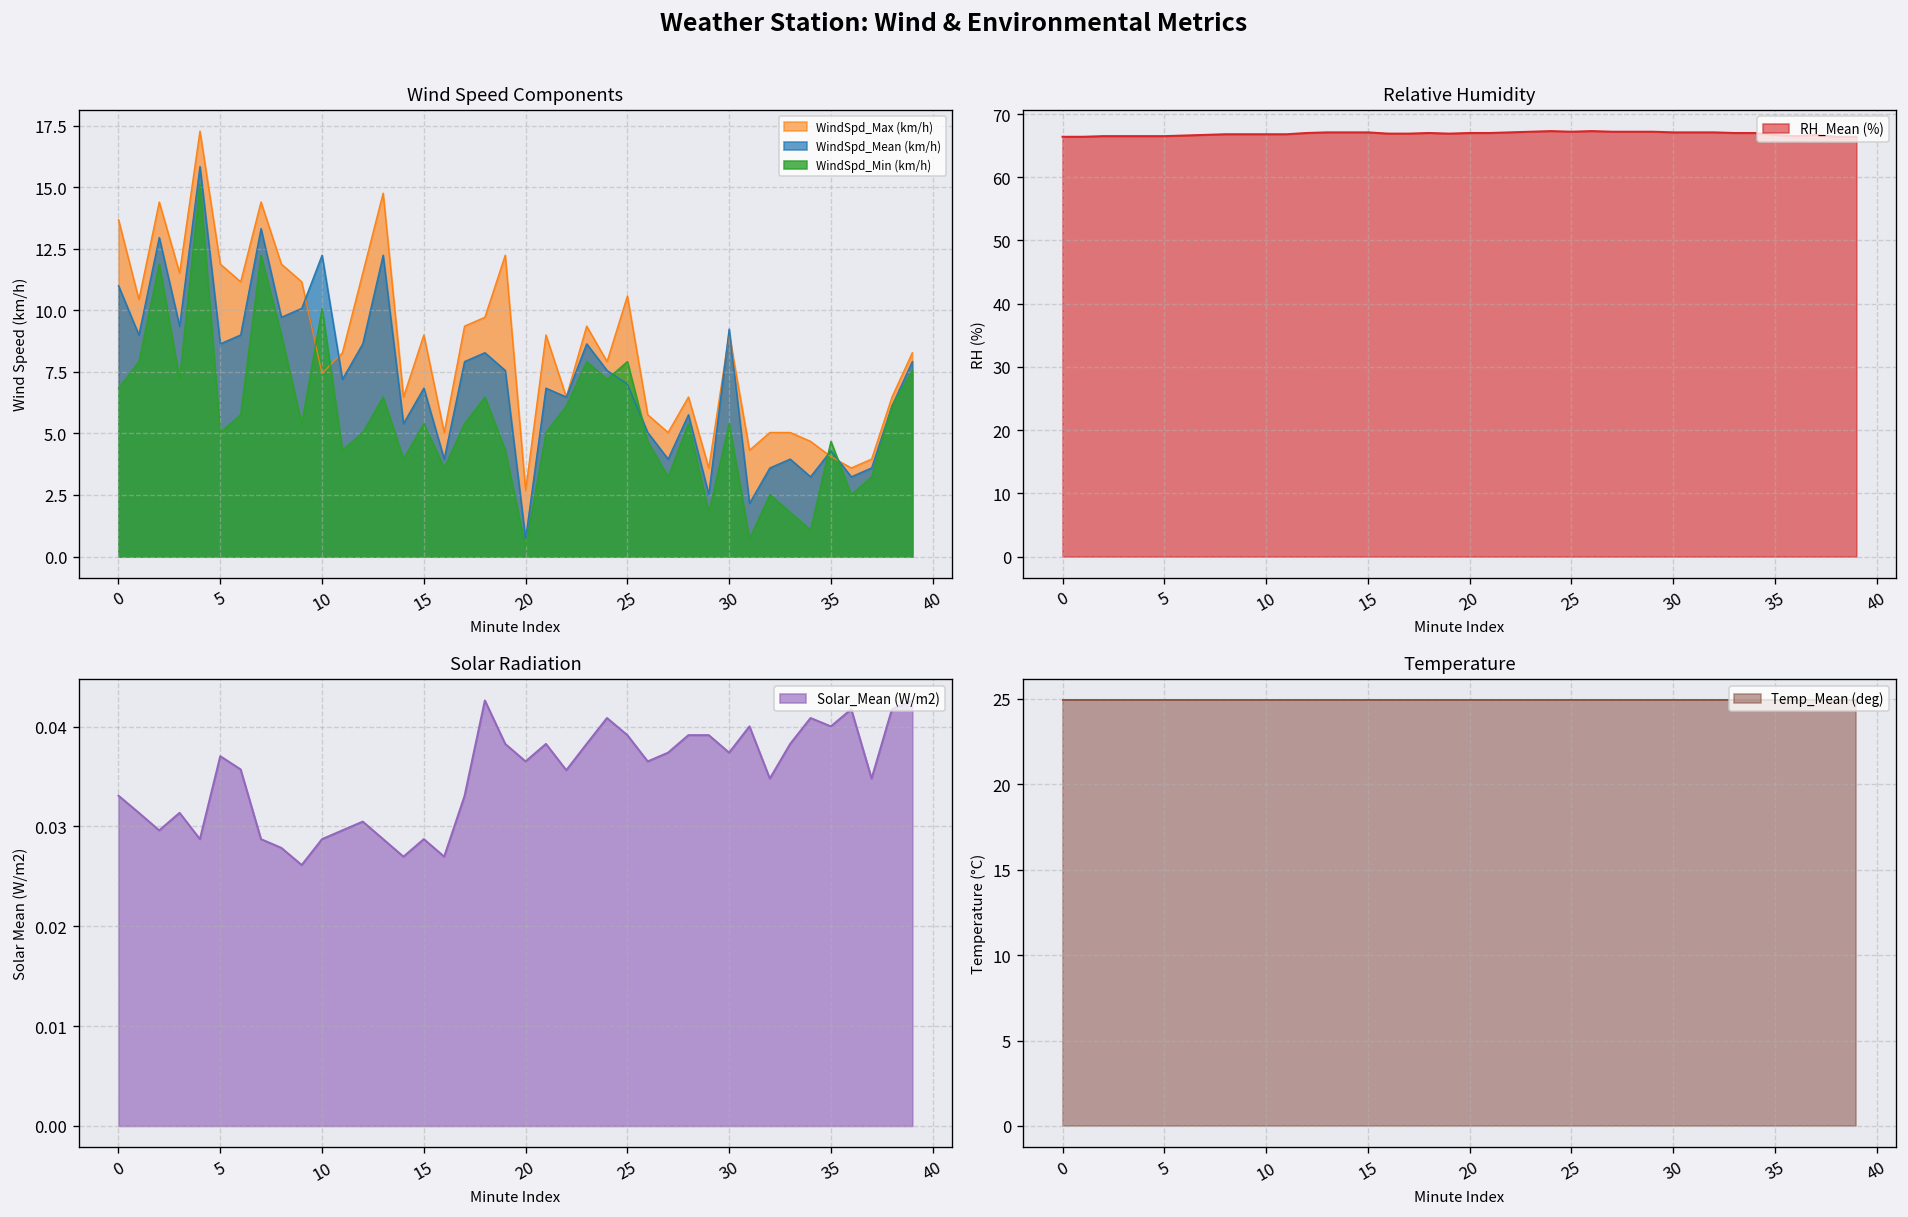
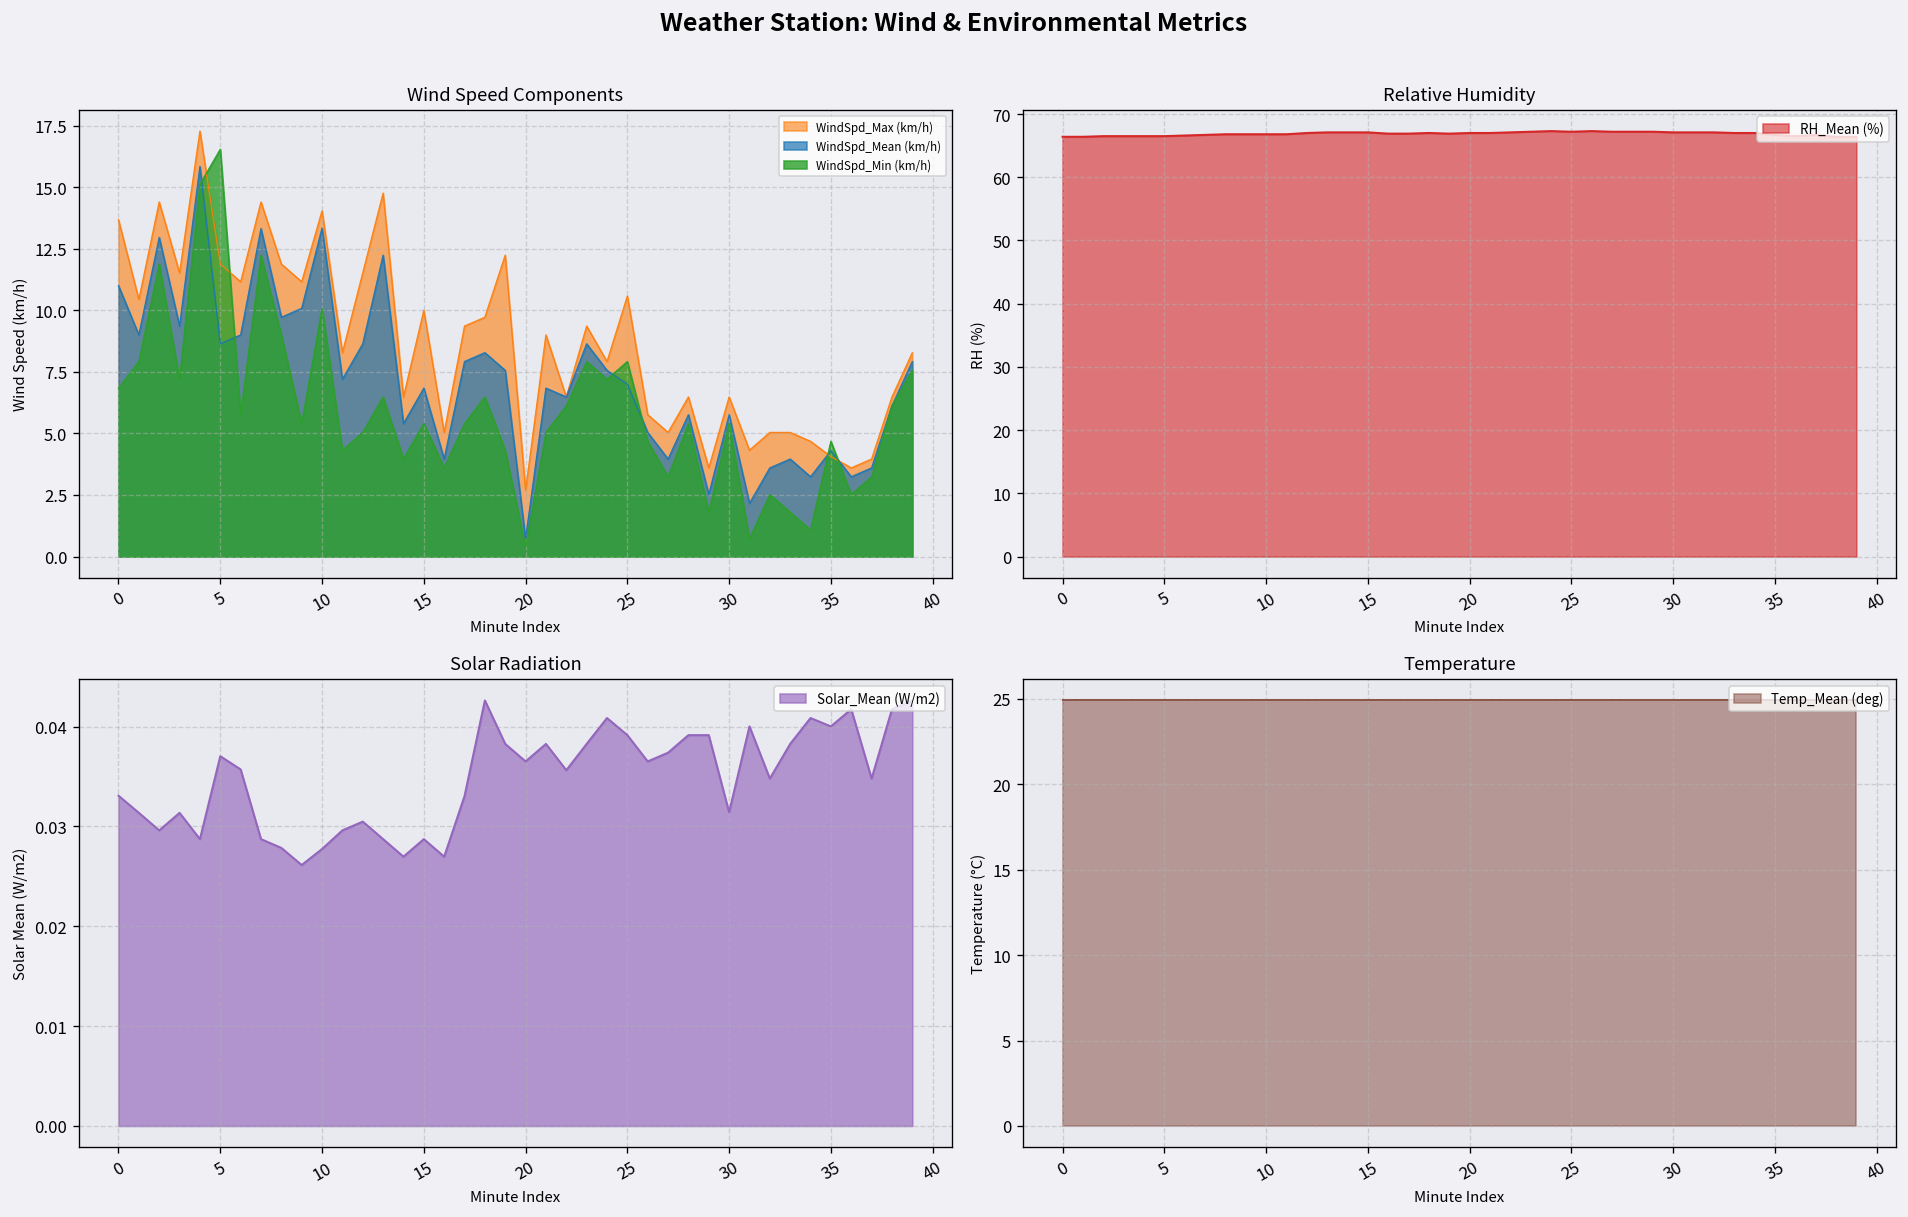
Wind Speed Components, WindSpd_Min (km/h), 5: 5.0 -> 16.5
Wind Speed Components, WindSpd_Max (km/h), 10: 7.4 -> 14.0
Wind Speed Components, WindSpd_Mean (km/h), 10: 12.2 -> 13.3
Wind Speed Components, WindSpd_Max (km/h), 15: 9 -> 10
Wind Speed Components, WindSpd_Max (km/h), 30: 9.0 -> 6.5
Wind Speed Components, WindSpd_Mean (km/h), 30: 9.2 -> 5.8
Solar Radiation, 10: 0.029 -> 0.028
Solar Radiation, 30: 0.037 -> 0.031
